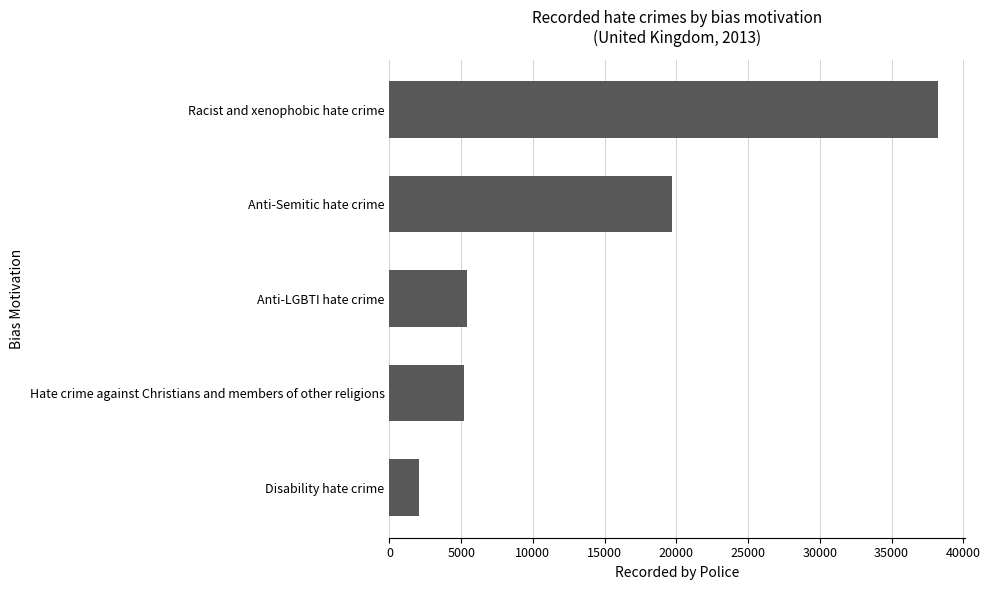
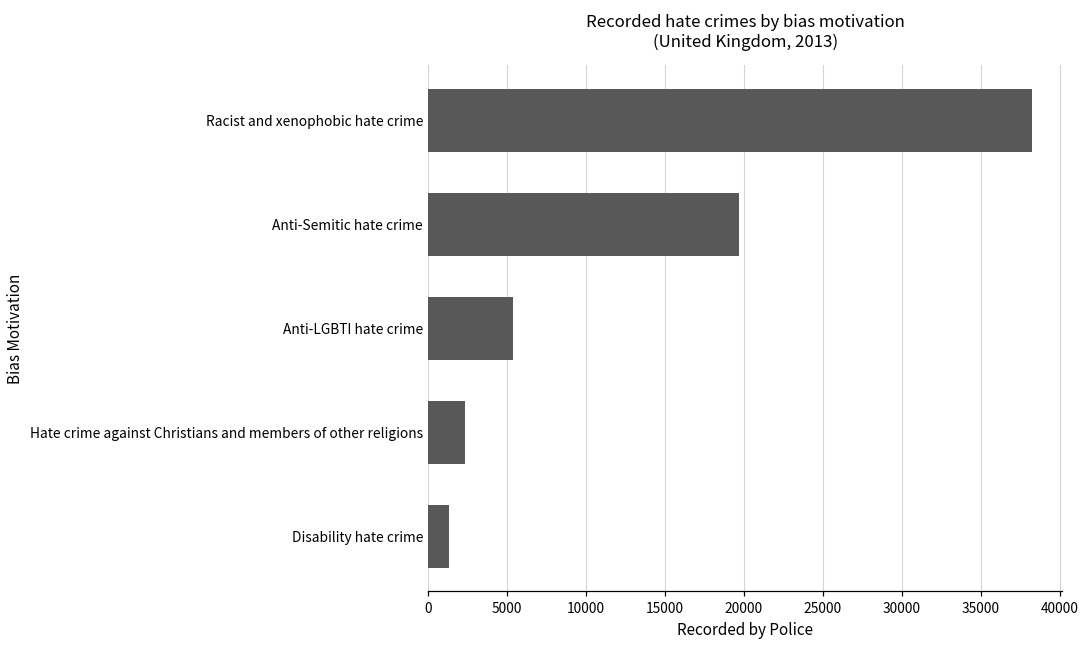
Hate crime against Christians and members of other religions: 5200 -> 2300
Disability hate crime: 2100 -> 1300
